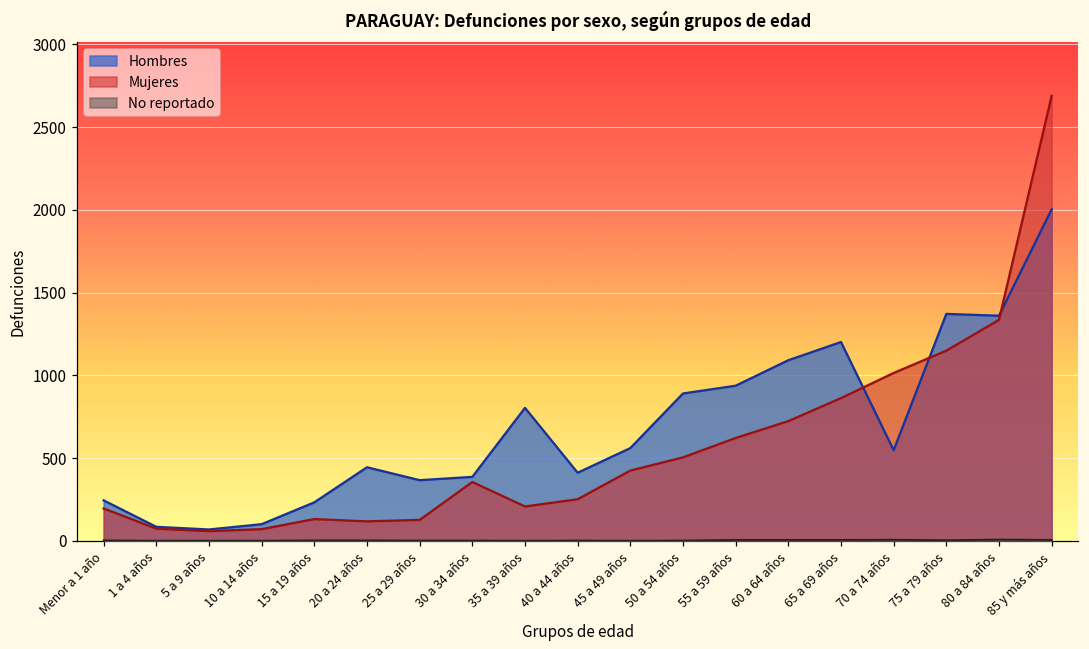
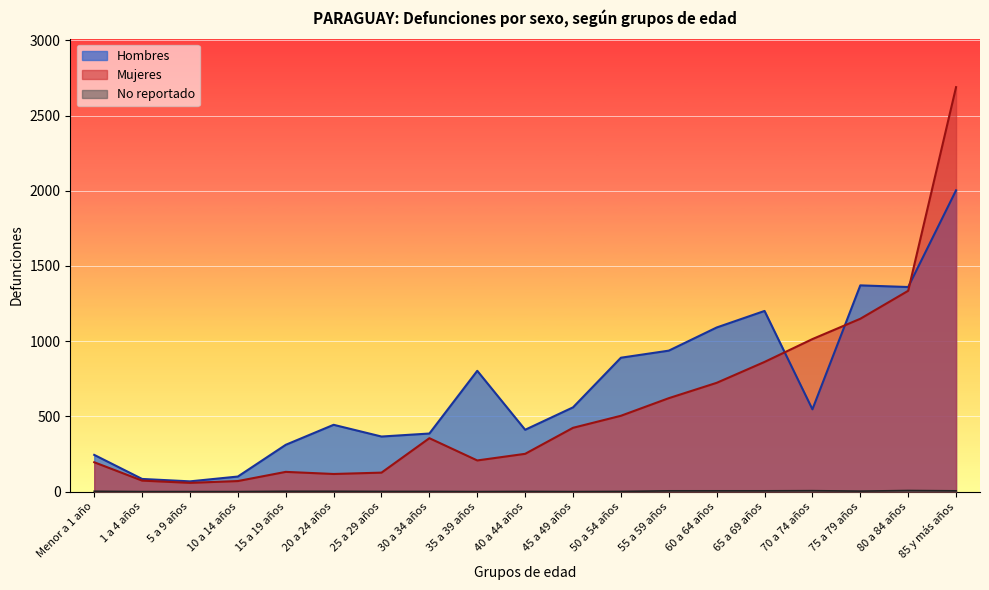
Hombres, 15 a 19 años: 230 -> 310
